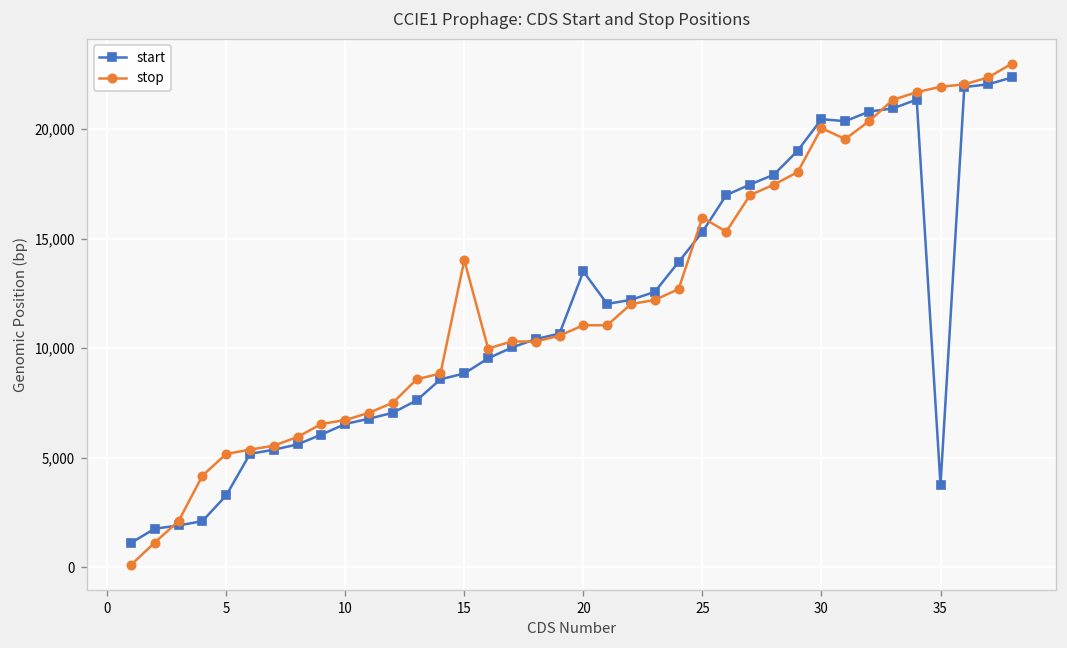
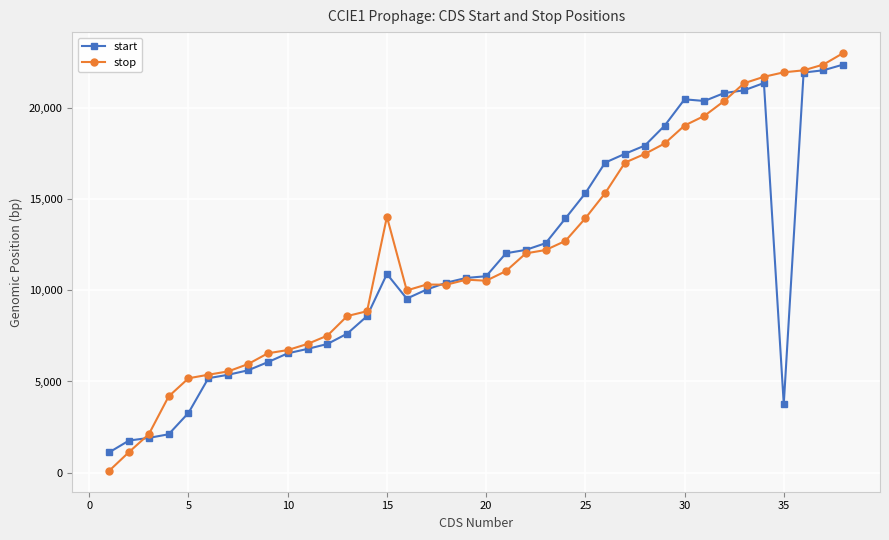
start, 15: 8,800 -> 10,900
start, 20: 13,500 -> 10,800
stop, 20: 11,000 -> 10,500
stop, 25: 16,000 -> 13,900
stop, 30: 20,000 -> 19,000
